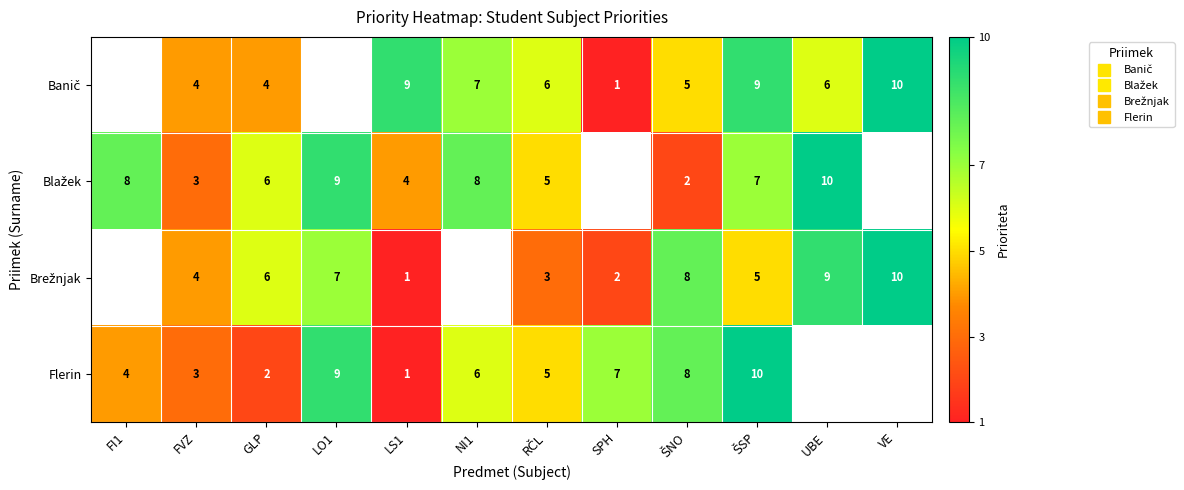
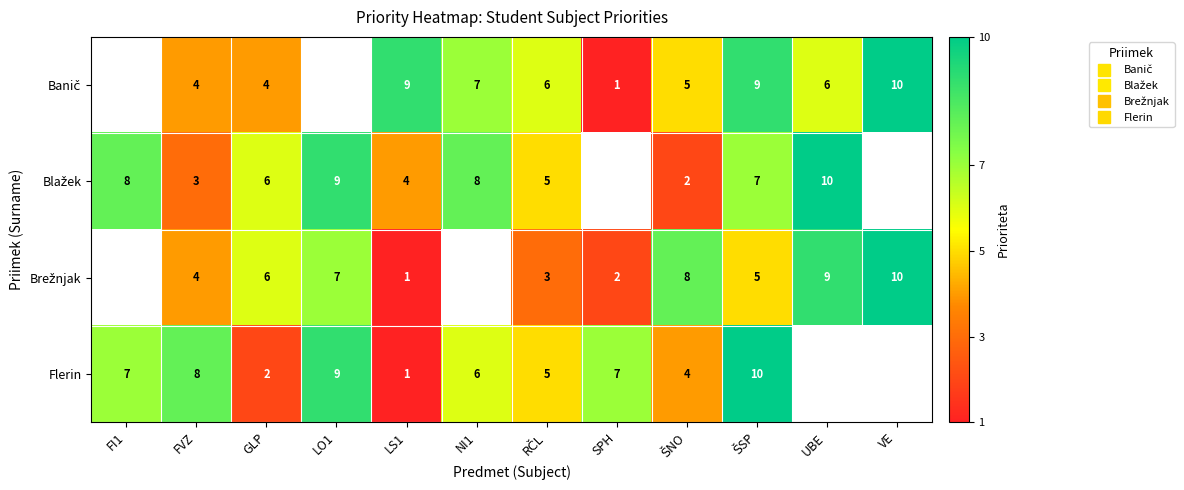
Flerin, FI1: 4 -> 7
Flerin, FVZ: 3 -> 8
Flerin, ŠNO: 8 -> 4
